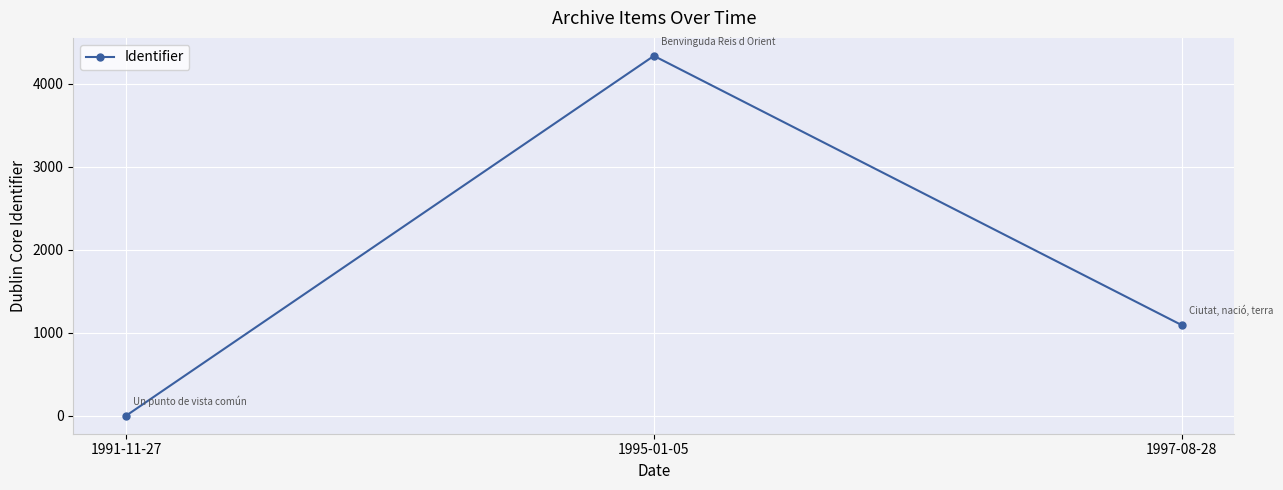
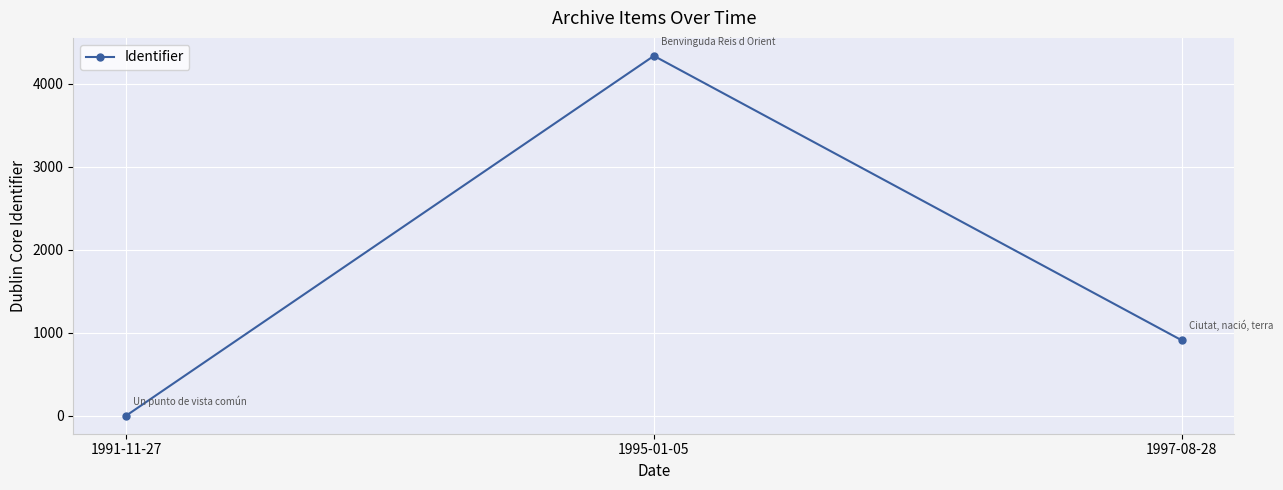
1997-08-28: 1100 -> 900
